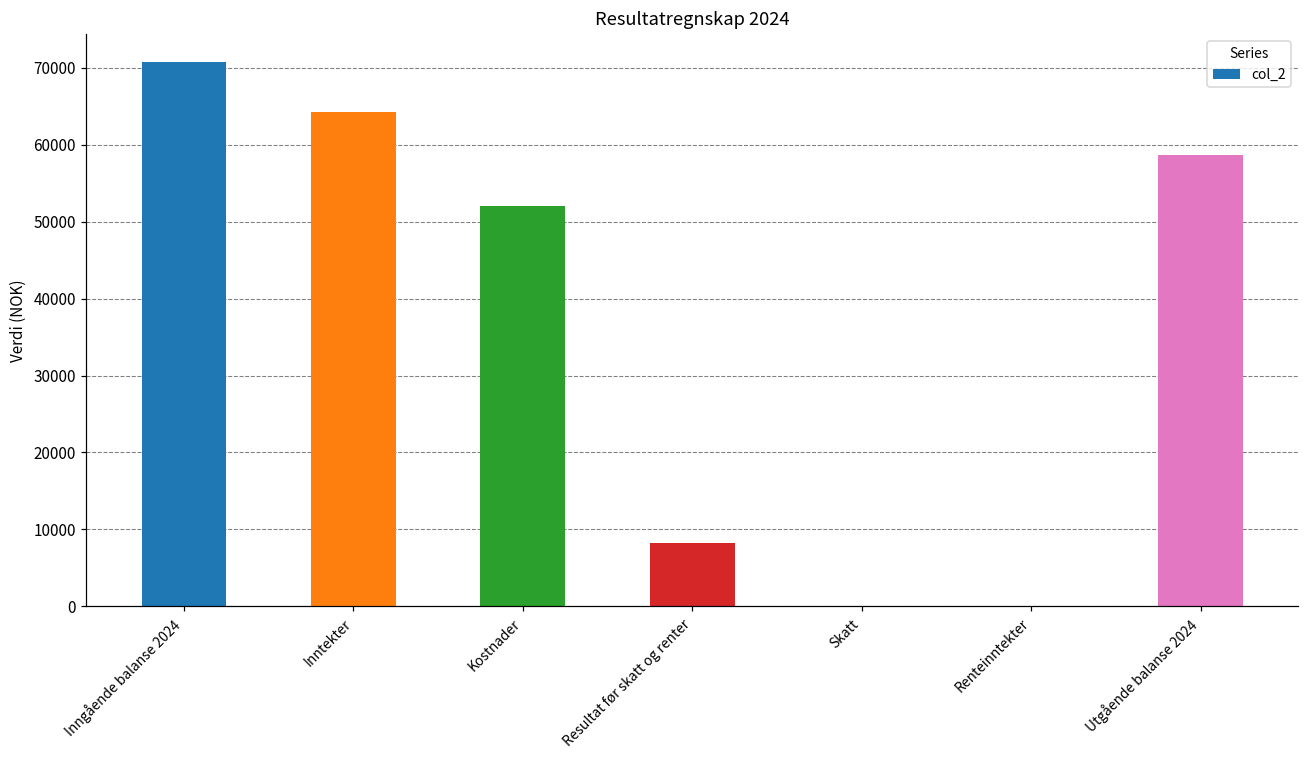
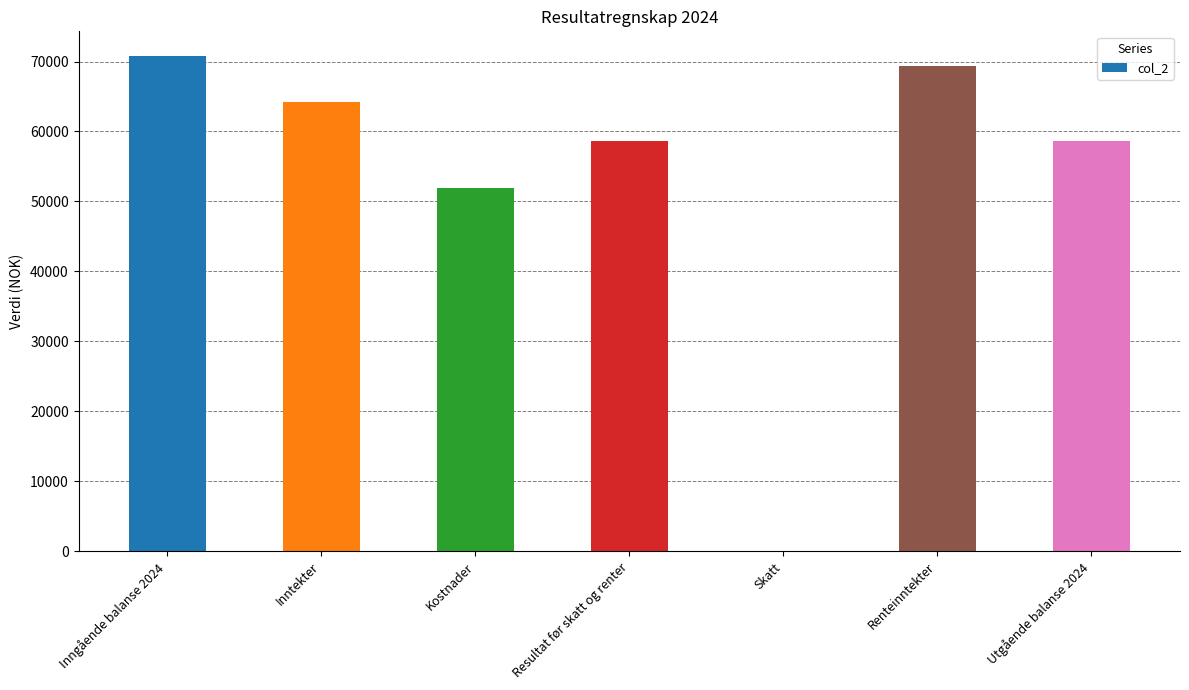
Resultat før skatt og renter: 8000 -> 59000
Renteinntekter: 0 -> 69000
